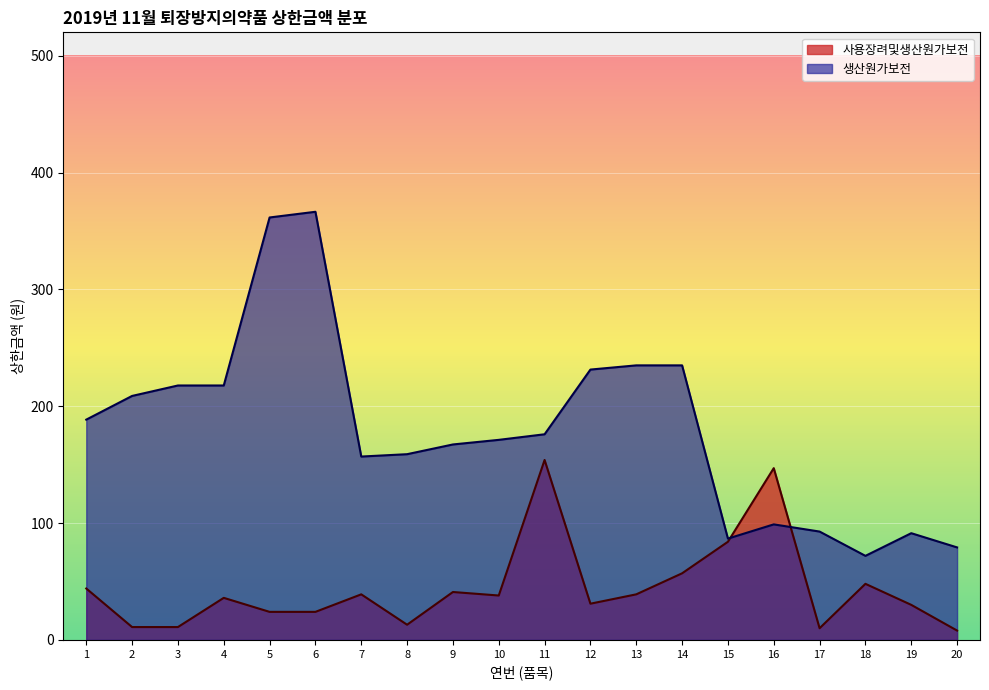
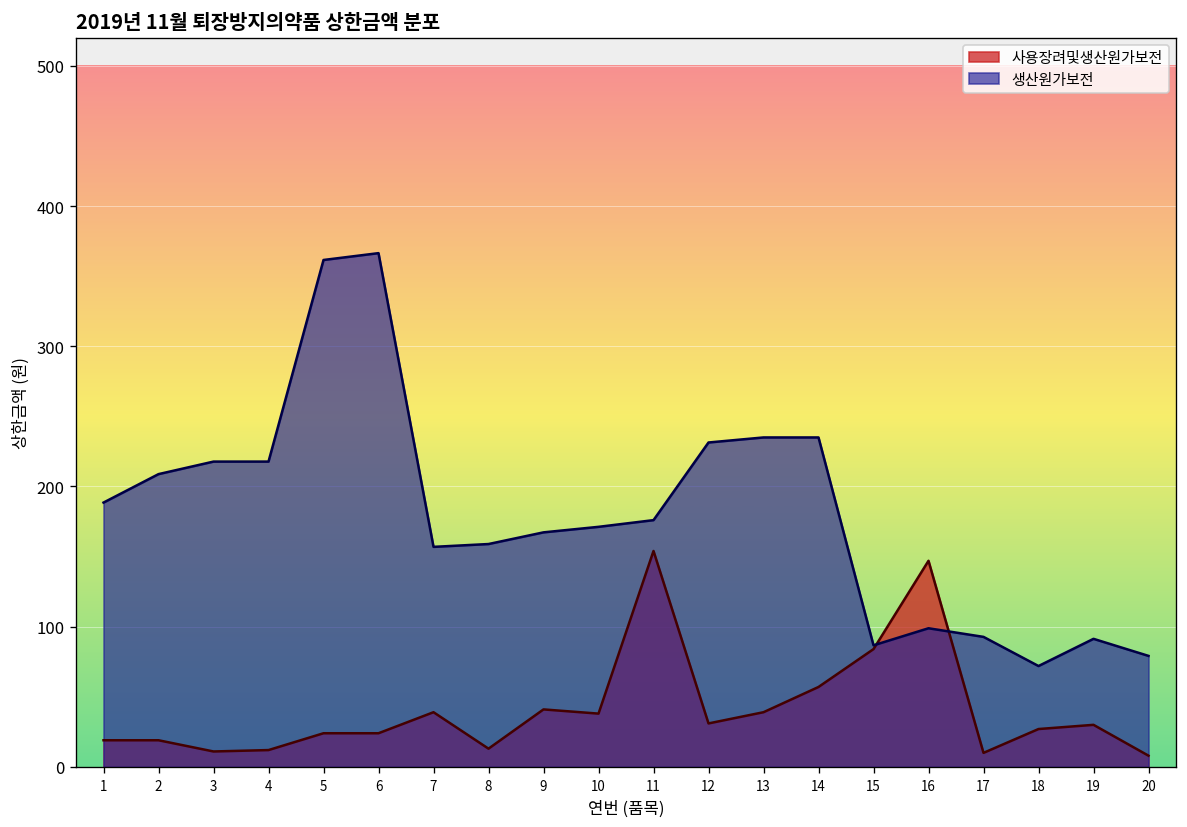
사용장려및생산원가보전, 1: 44 -> 19
사용장려및생산원가보전, 2: 11 -> 19
사용장려및생산원가보전, 4: 36 -> 12
사용장려및생산원가보전, 18: 48 -> 27
